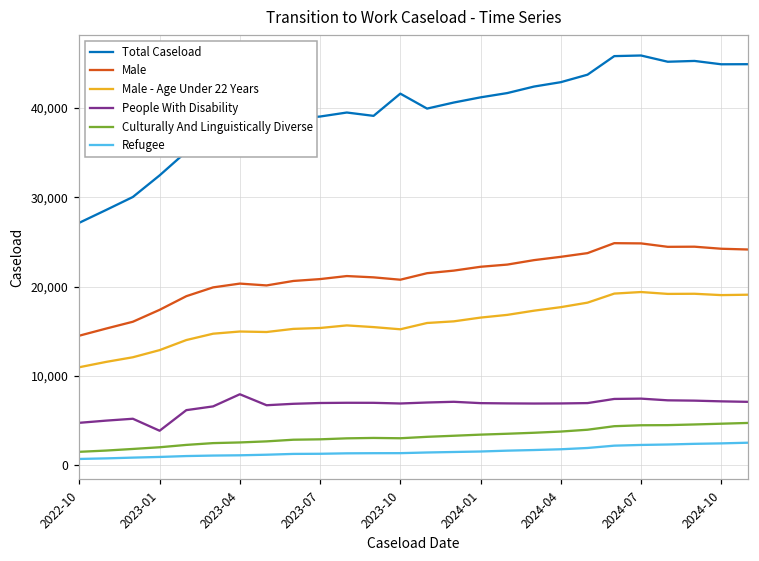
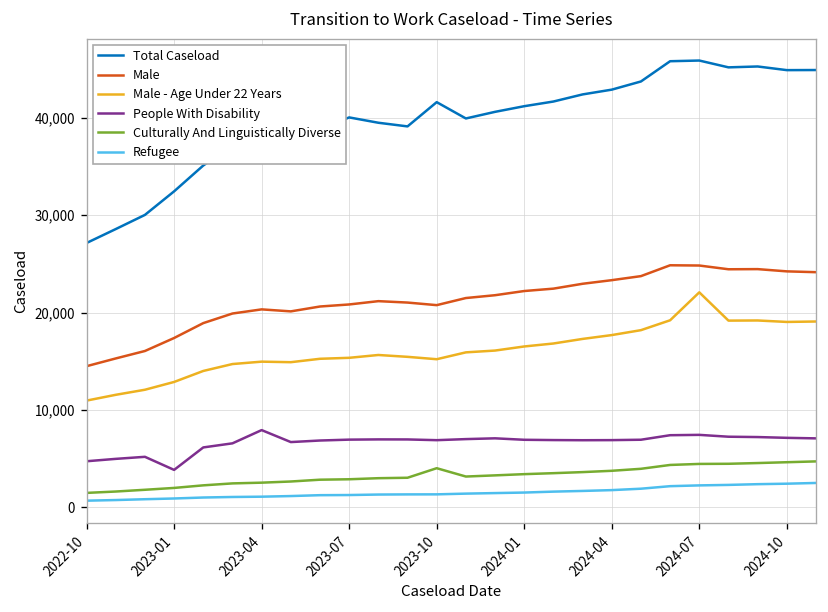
Total Caseload, 2023-07: 39,000 -> 40,000
Culturally And Linguistically Diverse, 2023-10: 3,000 -> 4,000
Male - Age Under 22 Years, 2024-07: 19,000 -> 22,000
